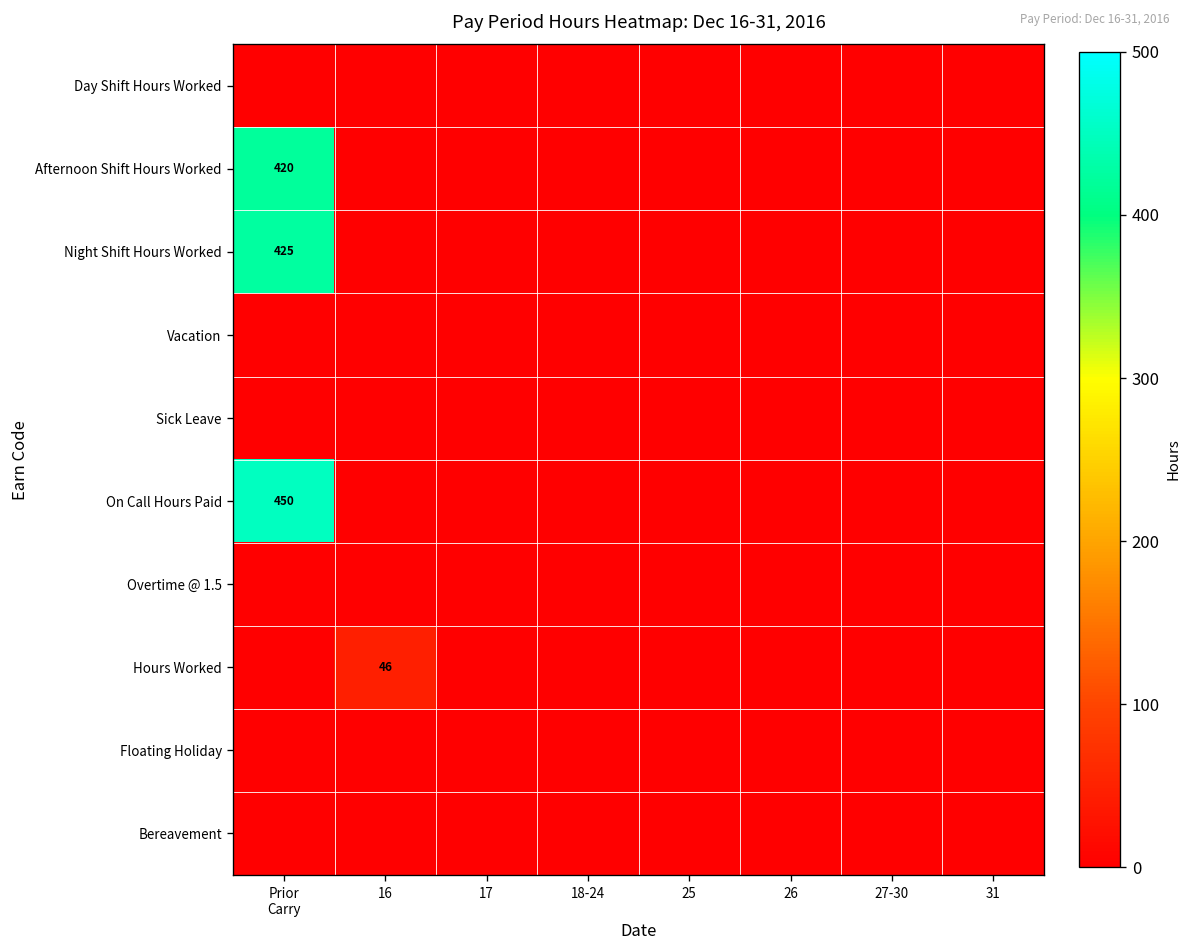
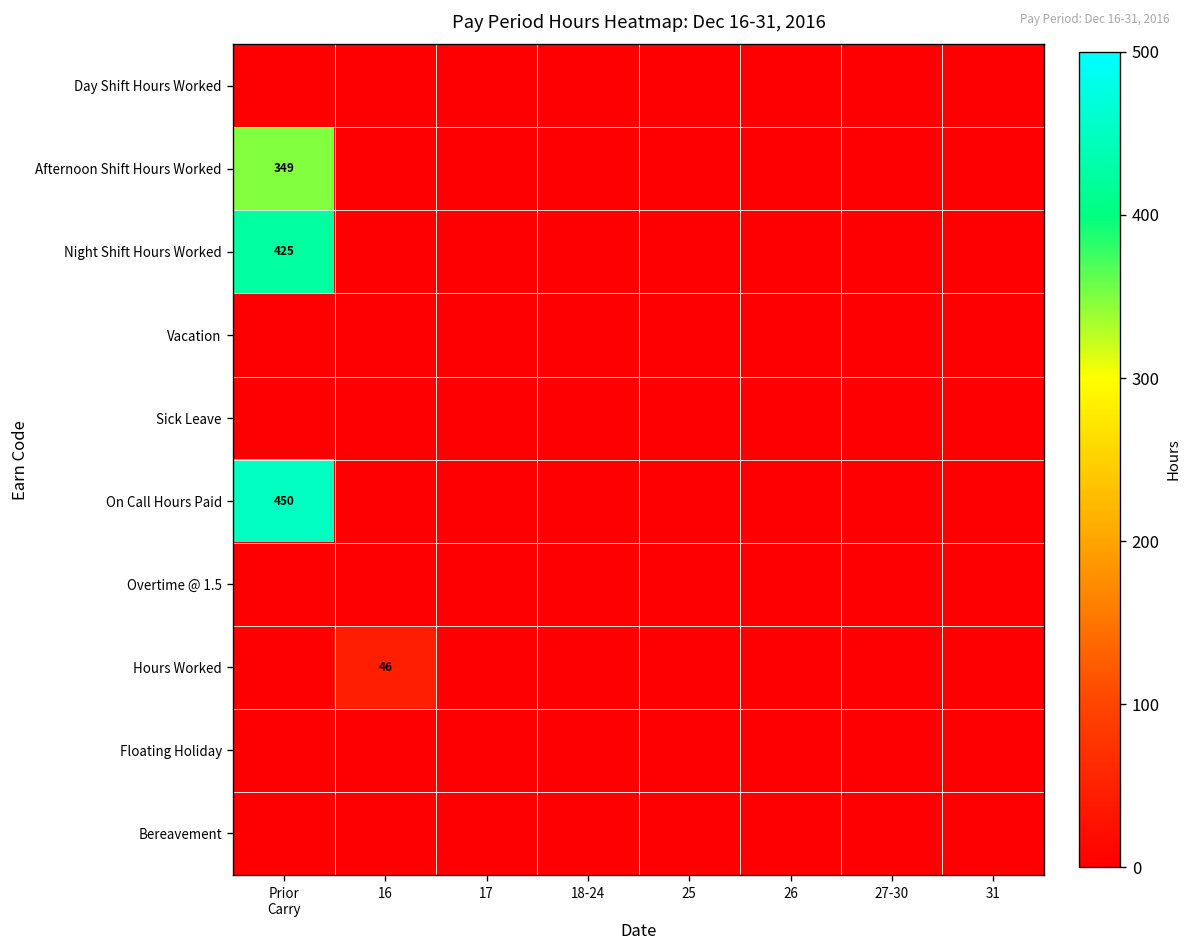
Afternoon Shift Hours Worked, Prior Carry: 420 -> 349
